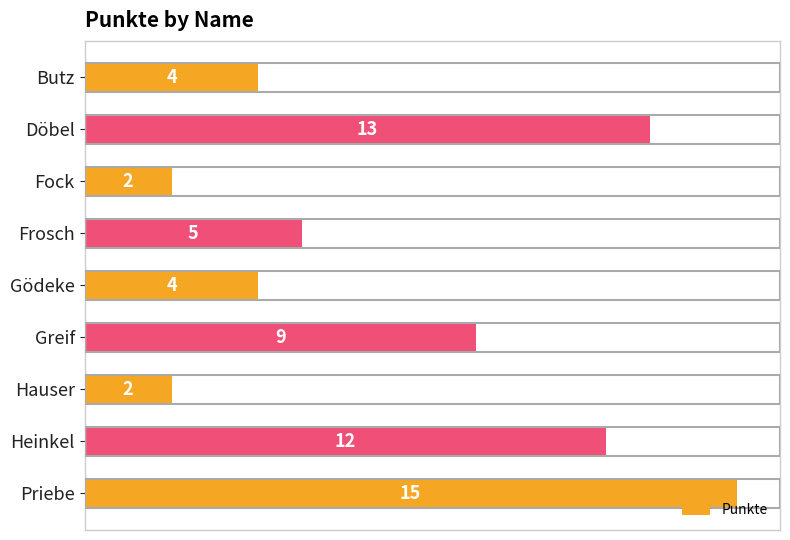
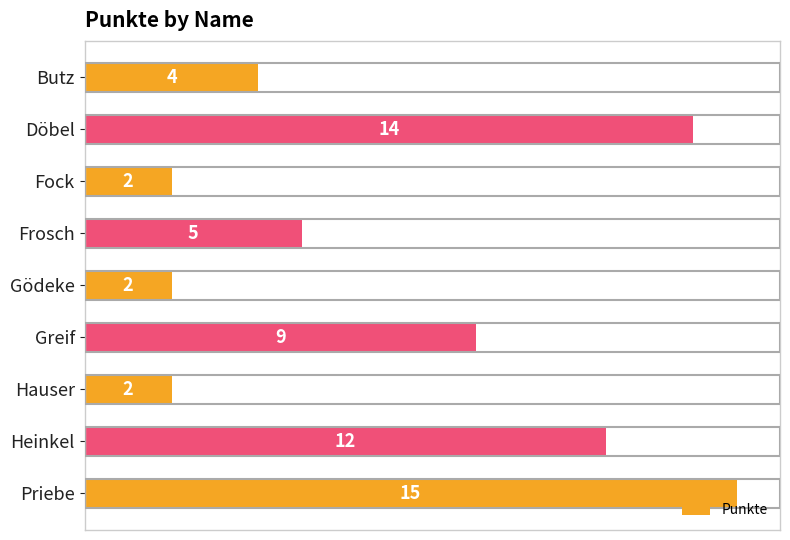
Döbel: 13 -> 14
Gödeke: 4 -> 2
